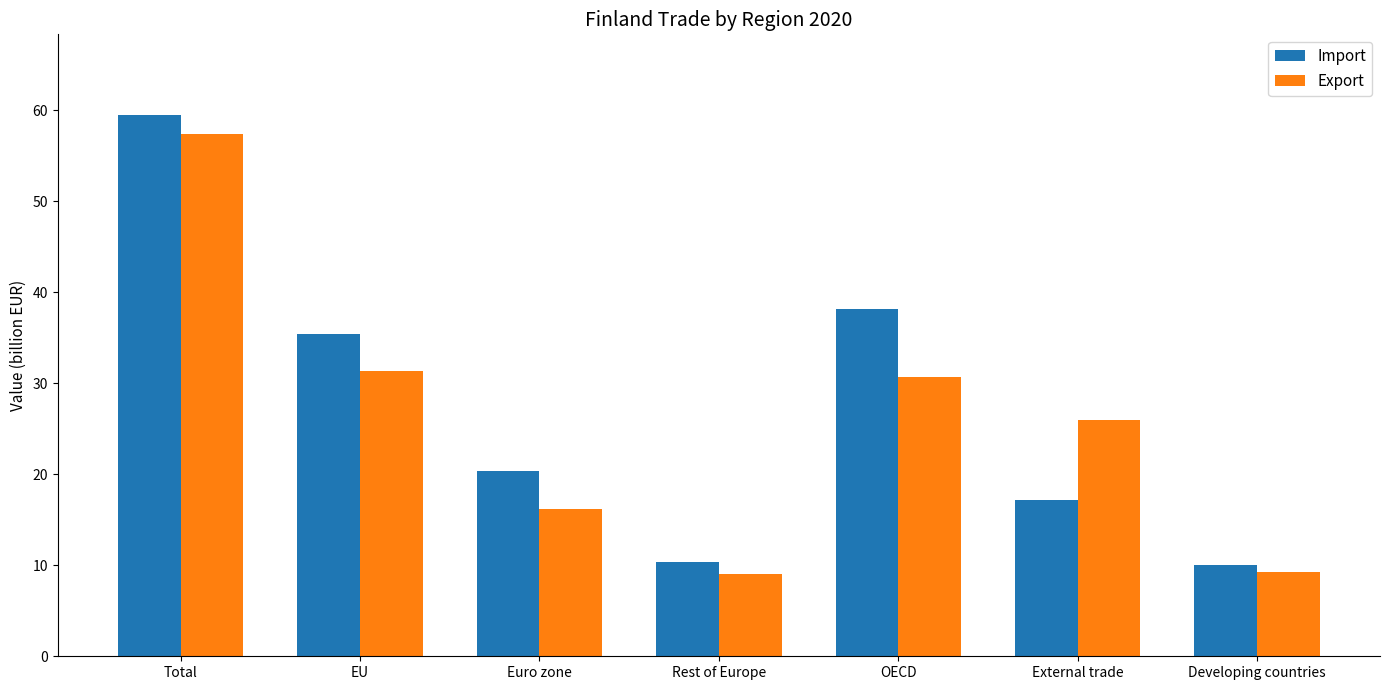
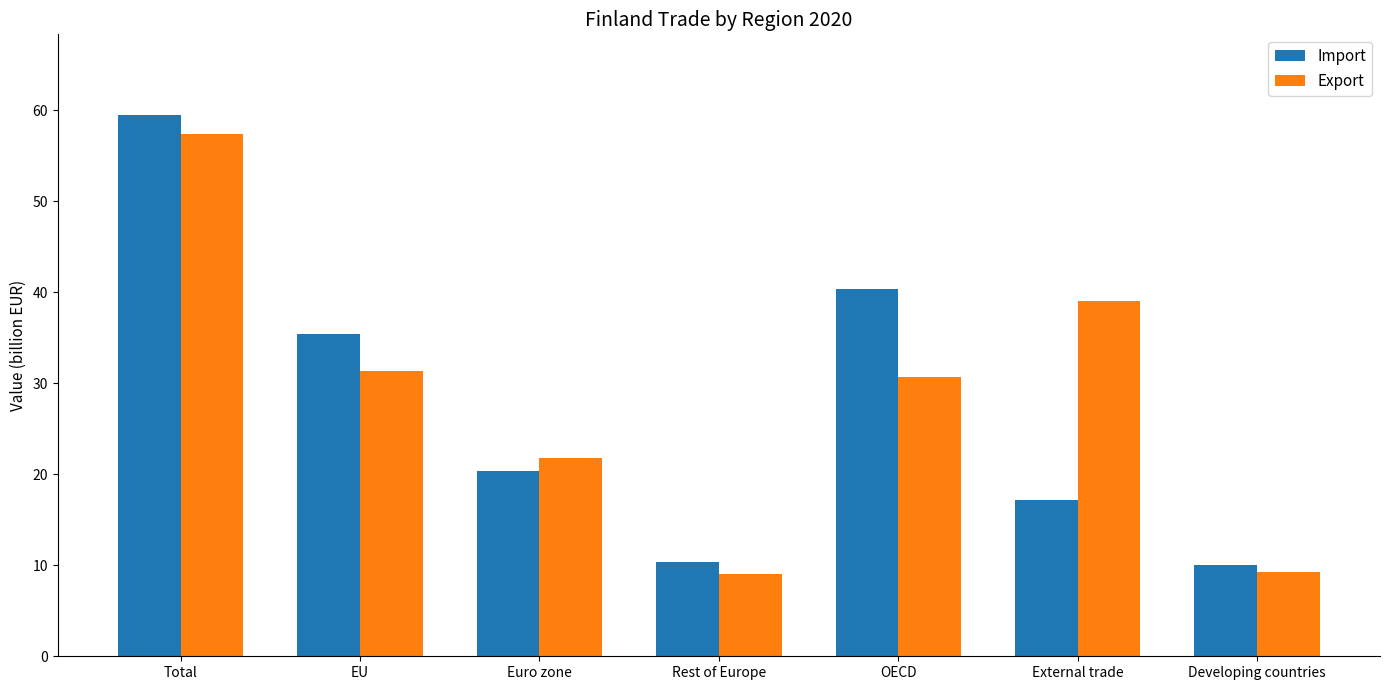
Export, Euro zone: 16 -> 22
Import, OECD: 38 -> 40
Export, External trade: 26 -> 39
